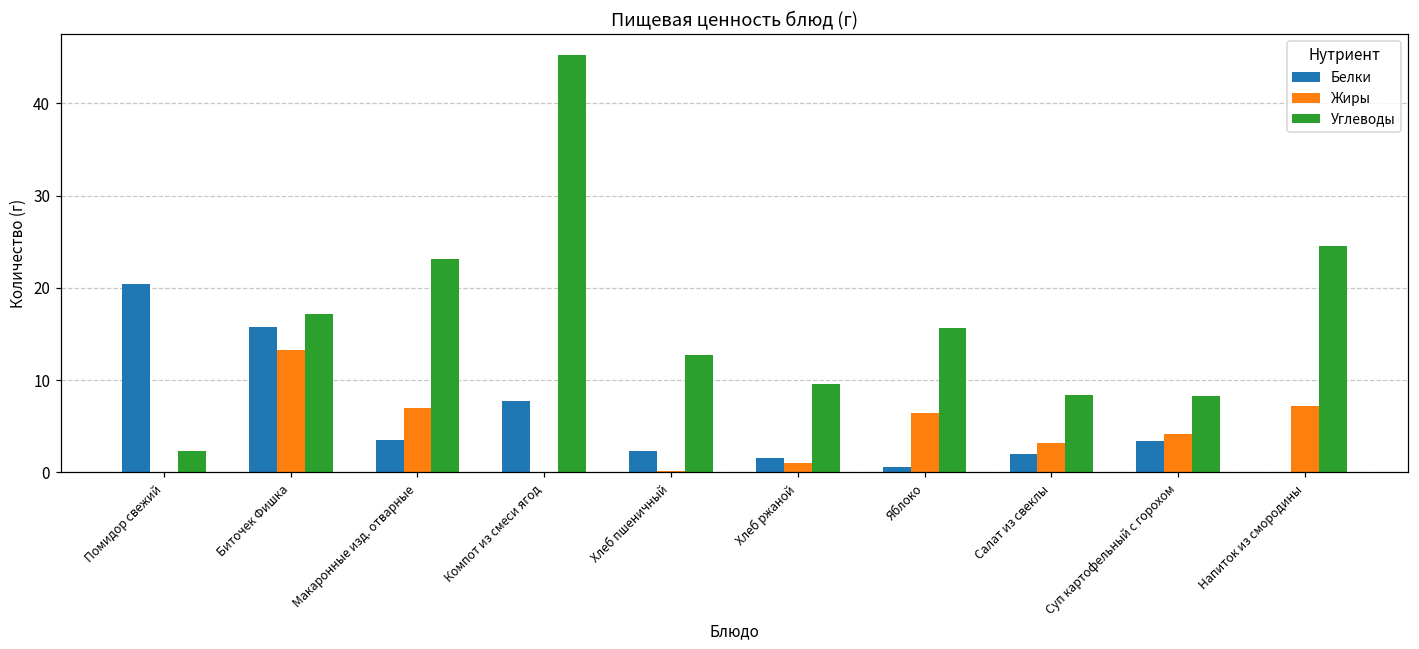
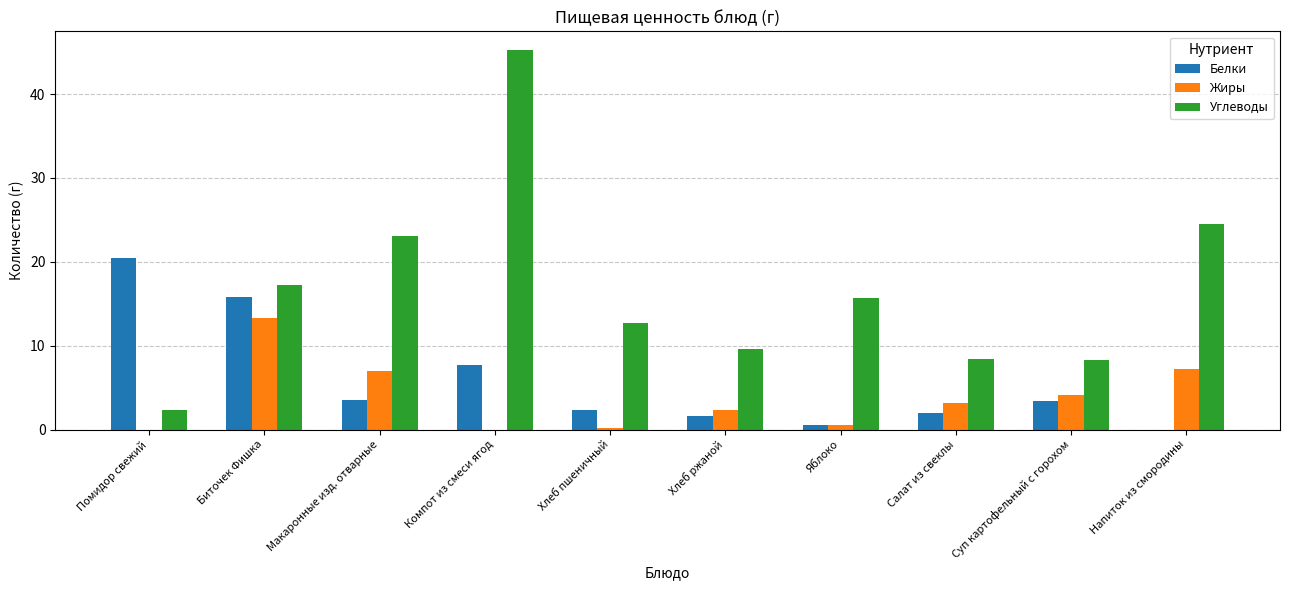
Жиры, Хлеб ржаной: 1 -> 2
Жиры, Яблоко: 7 -> 1
